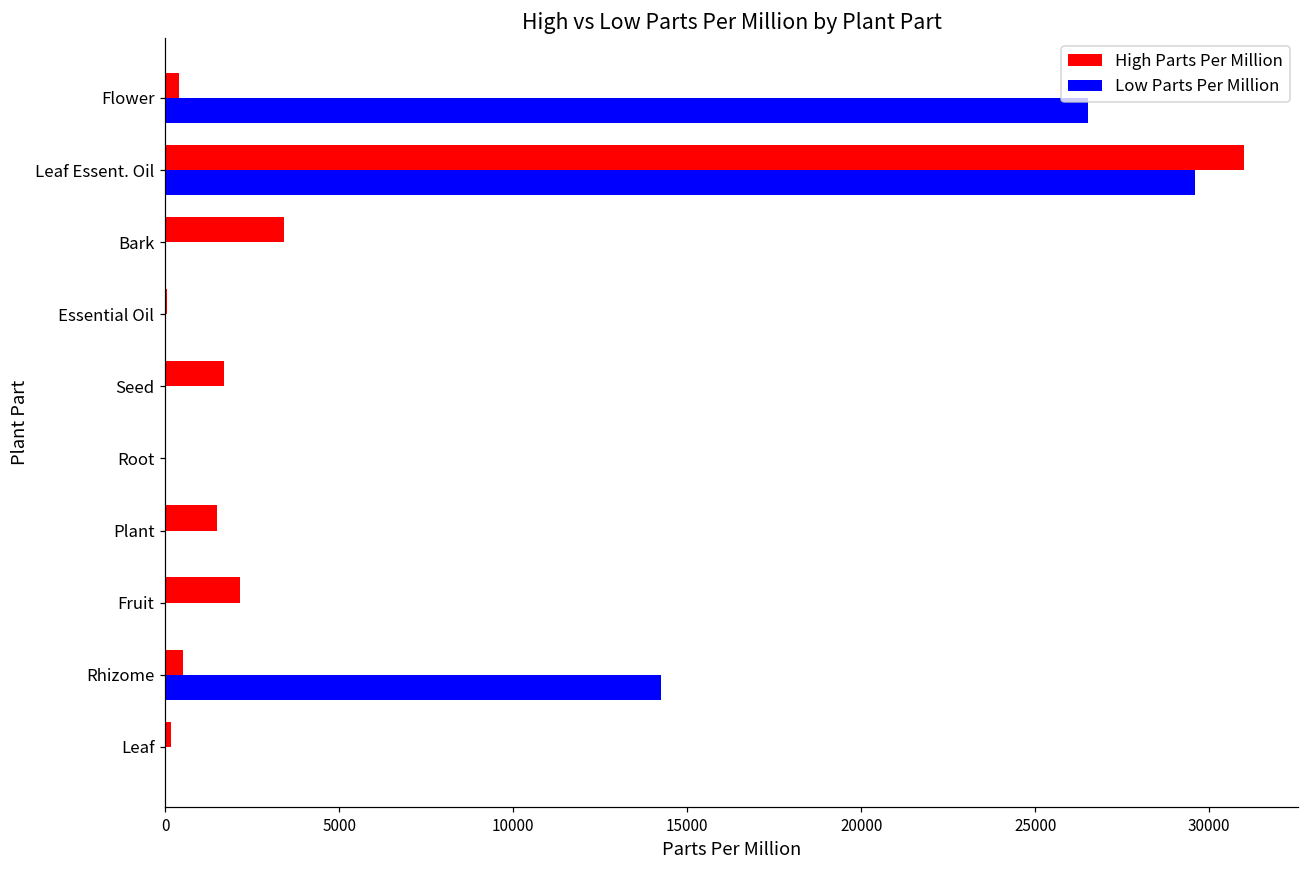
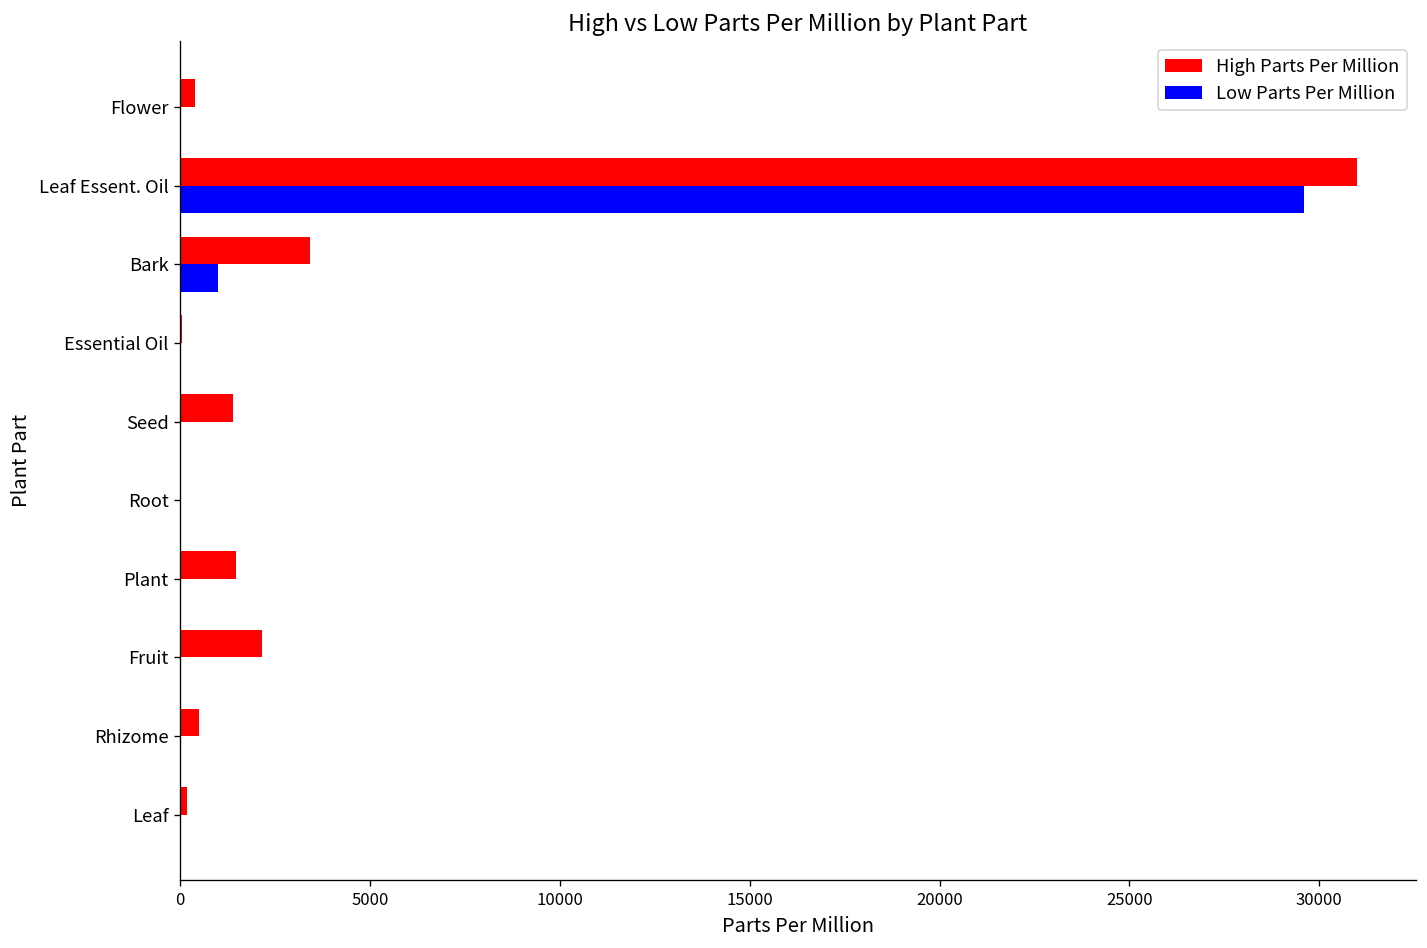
Low Parts Per Million, Flower: 26500 -> 0
Low Parts Per Million, Bark: 0 -> 1000
High Parts Per Million, Seed: 1700 -> 1400
Low Parts Per Million, Rhizome: 14300 -> 0
